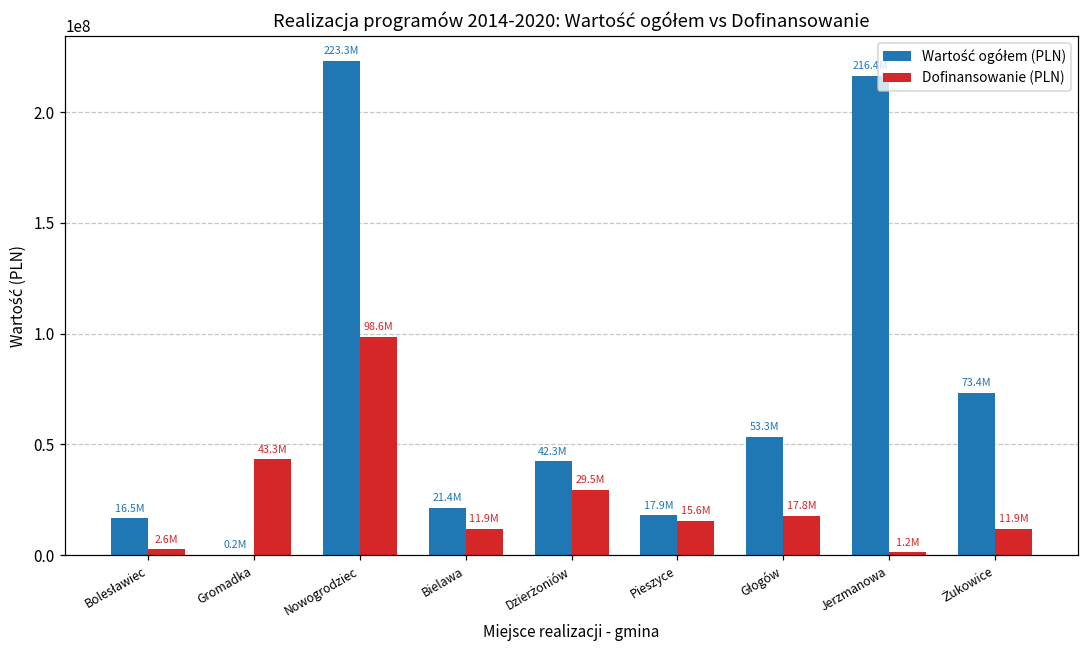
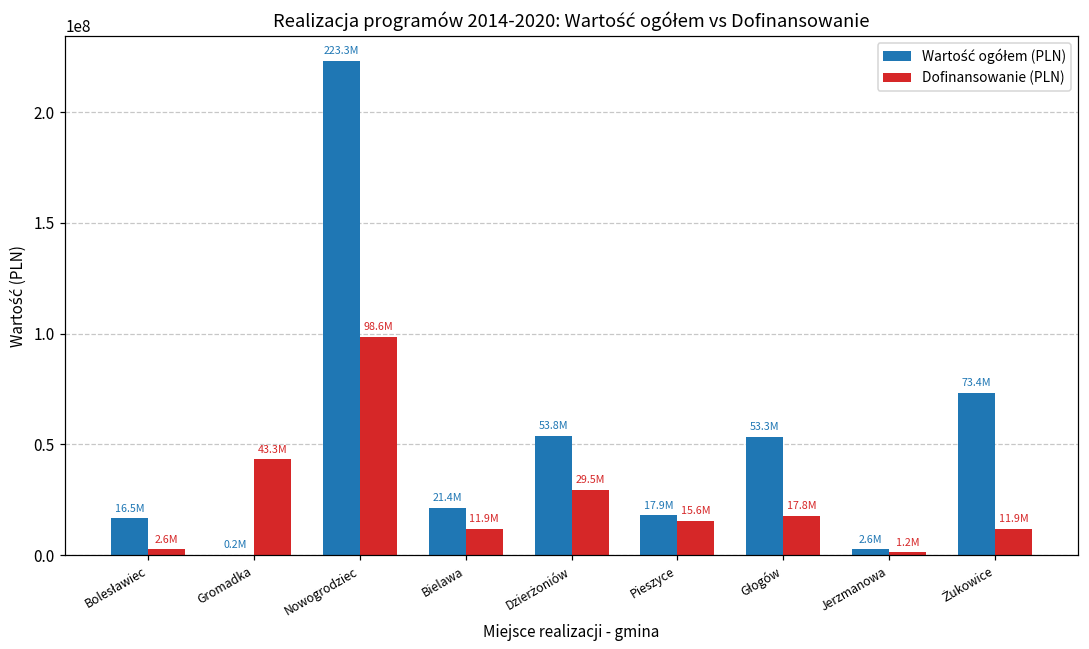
Wartość ogółem (PLN), Dzierżoniów: 42.3M -> 53.8M
Wartość ogółem (PLN), Jerzmanowa: 216000000 -> 3000000
